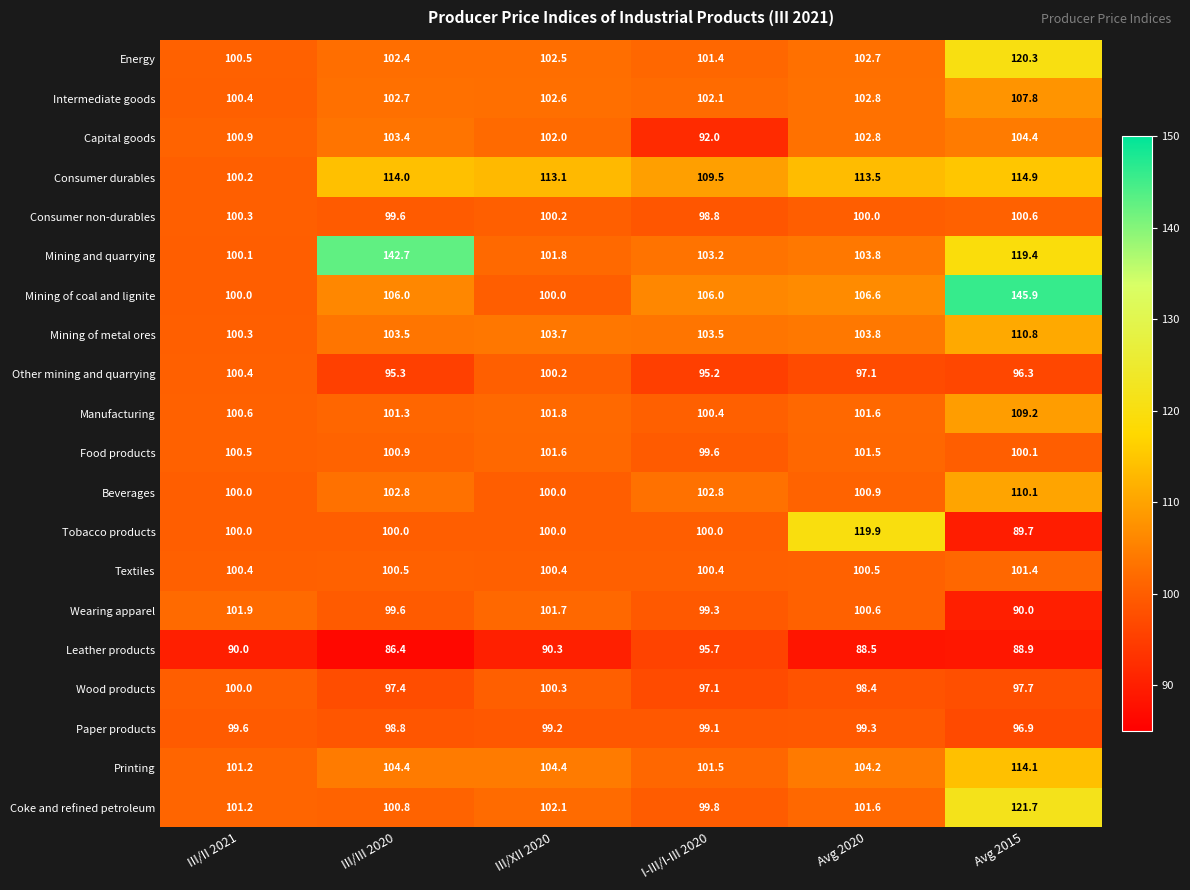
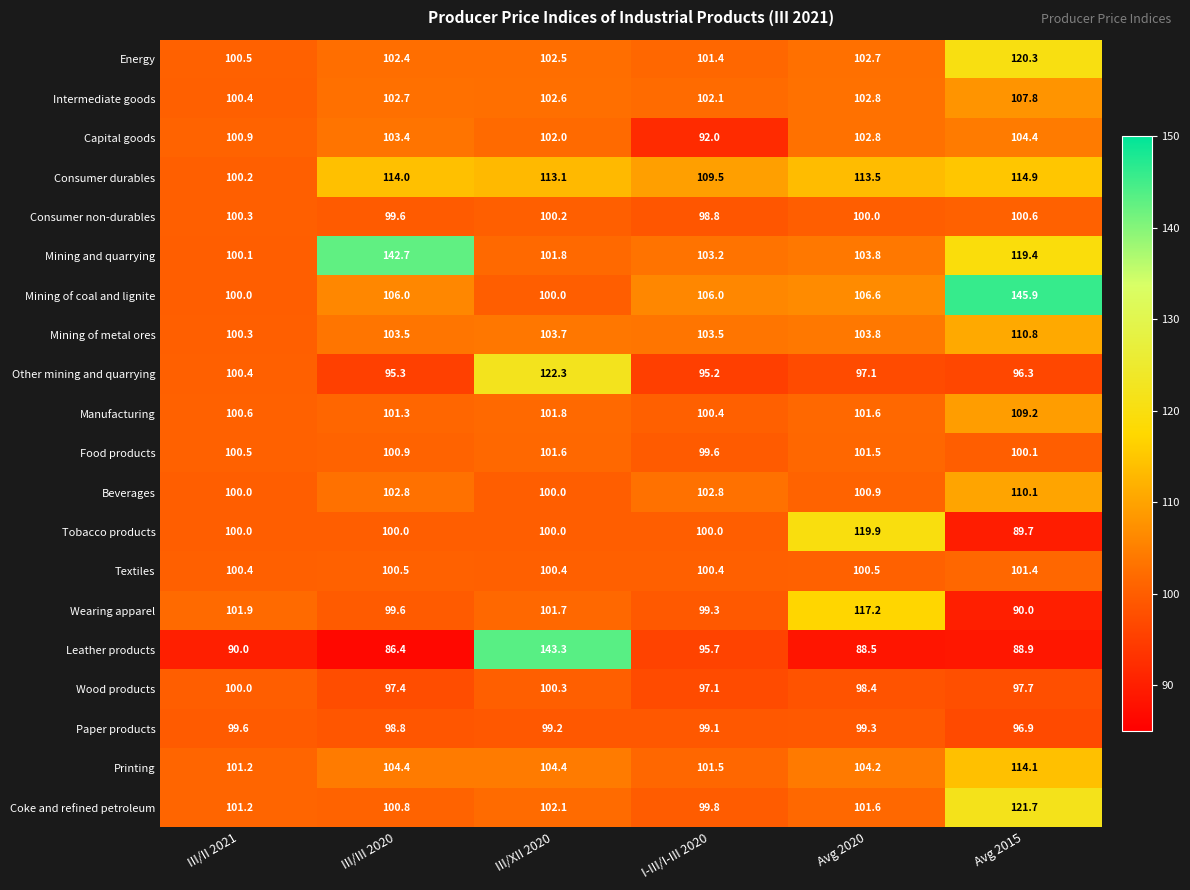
Other mining and quarrying, III/XII 2020: 100.2 -> 122.3
Wearing apparel, Avg 2020: 100.6 -> 117.2
Leather products, III/XII 2020: 90.3 -> 143.3
